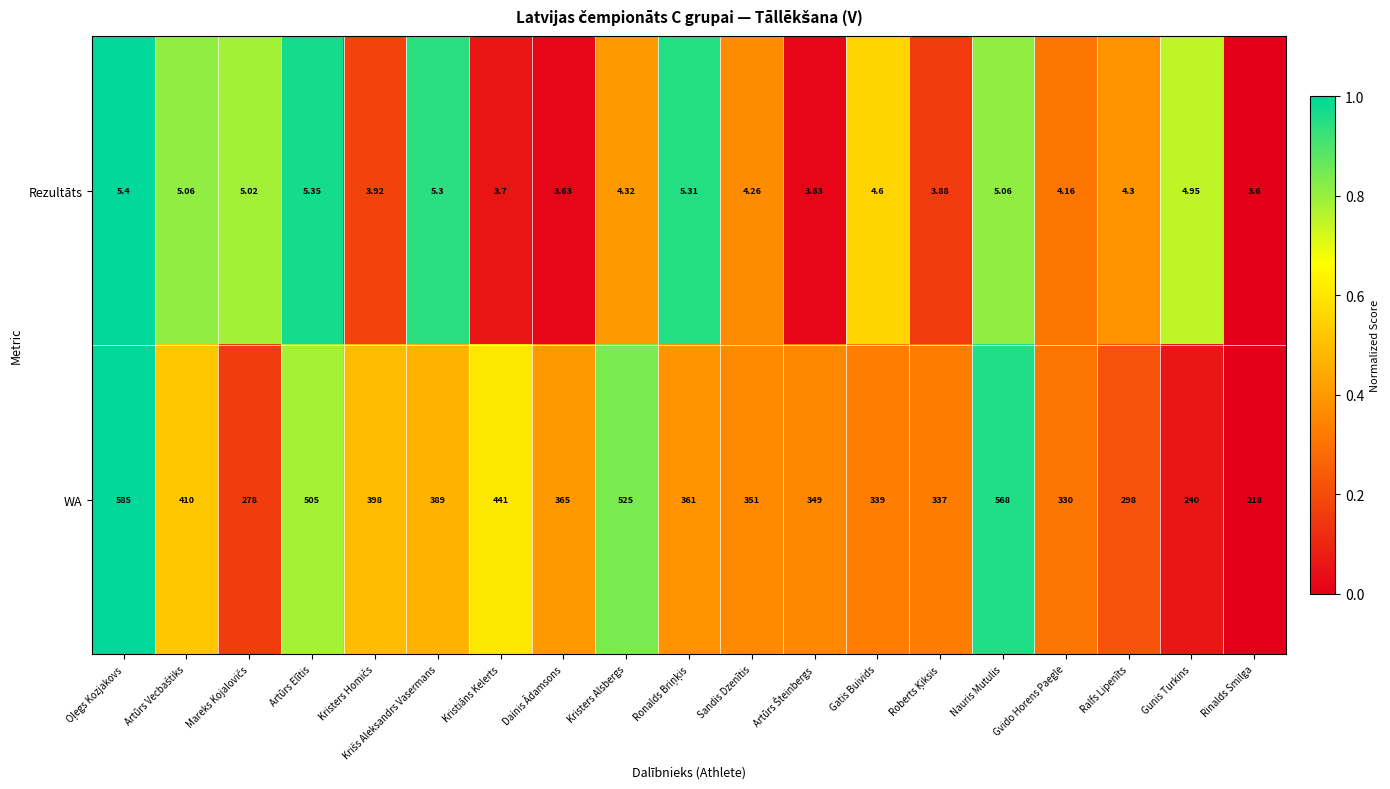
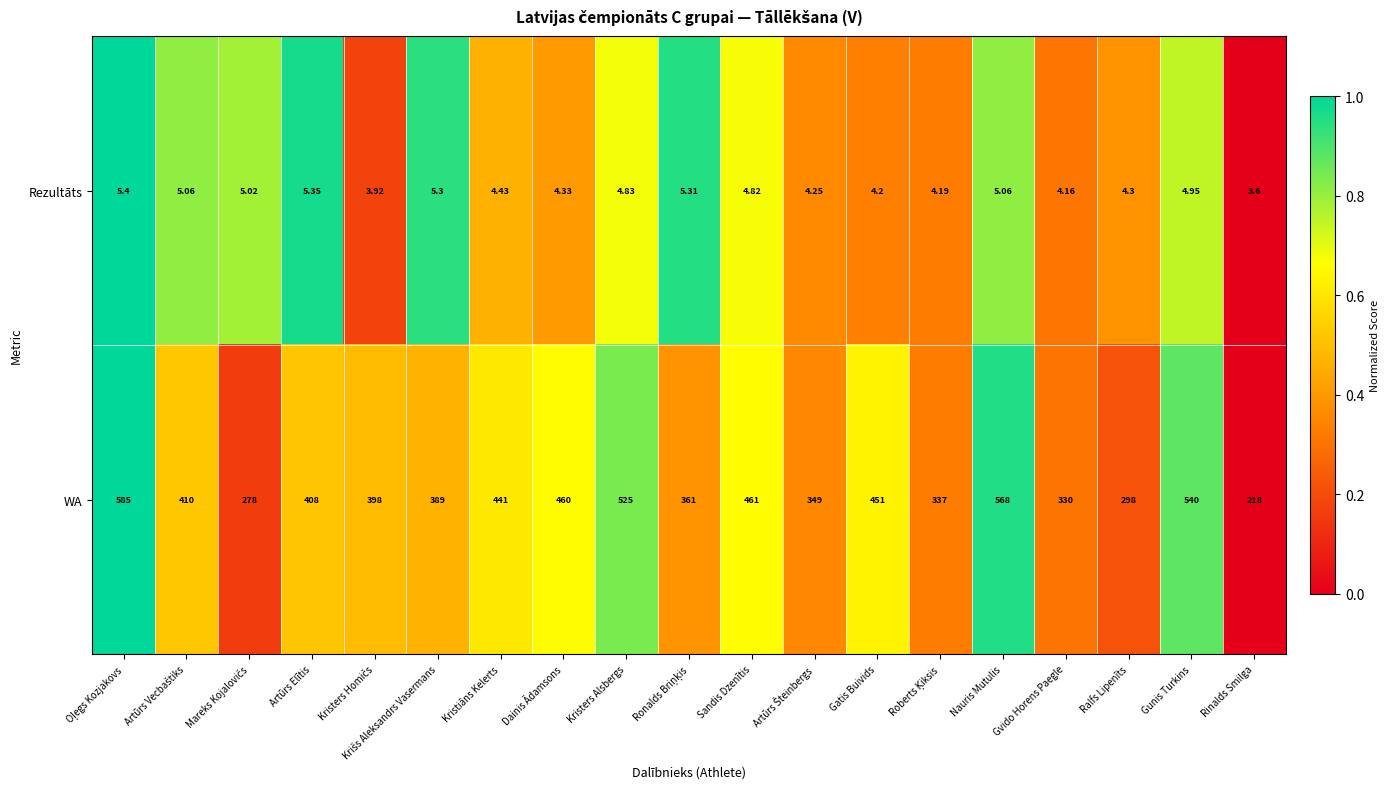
Rezultāts, Kristiāns Kelerts: 3.7 -> 4.43
Rezultāts, Dainis Ādamsons: 3.63 -> 4.33
Rezultāts, Kristers Alsbergs: 4.32 -> 4.83
Rezultāts, Sandis Dzenītis: 4.26 -> 4.82
Rezultāts, Artūrs Šteinbergs: 3.63 -> 4.25
Rezultāts, Gatis Buivids: 4.6 -> 4.2
Rezultāts, Roberts Ķiksis: 3.88 -> 4.19
WA, Artūrs Elītis: 505 -> 408
WA, Dainis Ādamsons: 365 -> 460
WA, Sandis Dzenītis: 351 -> 461
WA, Gatis Buivids: 339 -> 451
WA, Gunis Turkins: 240 -> 540
